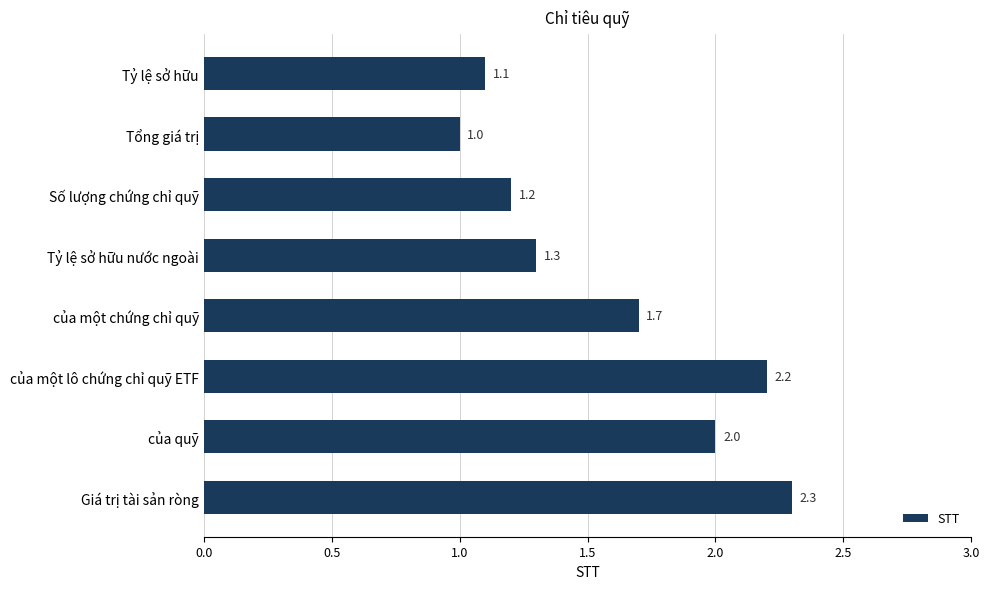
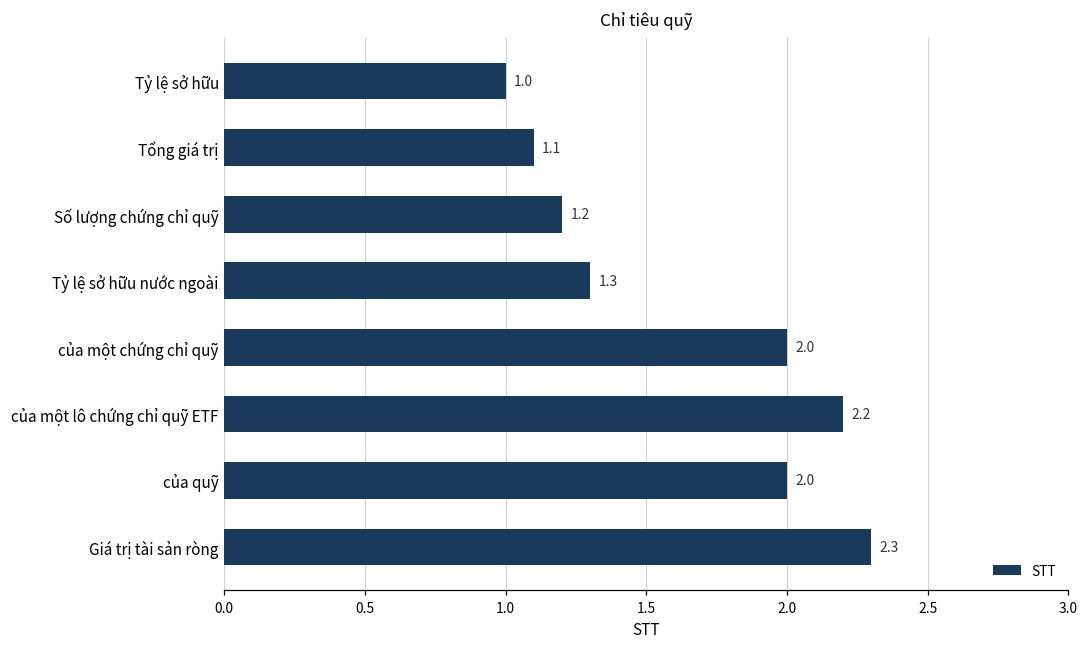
Tỷ lệ sở hữu: 1.1 -> 1.0
Tổng giá trị: 1.0 -> 1.1
của một chứng chỉ quỹ: 1.7 -> 2.0
